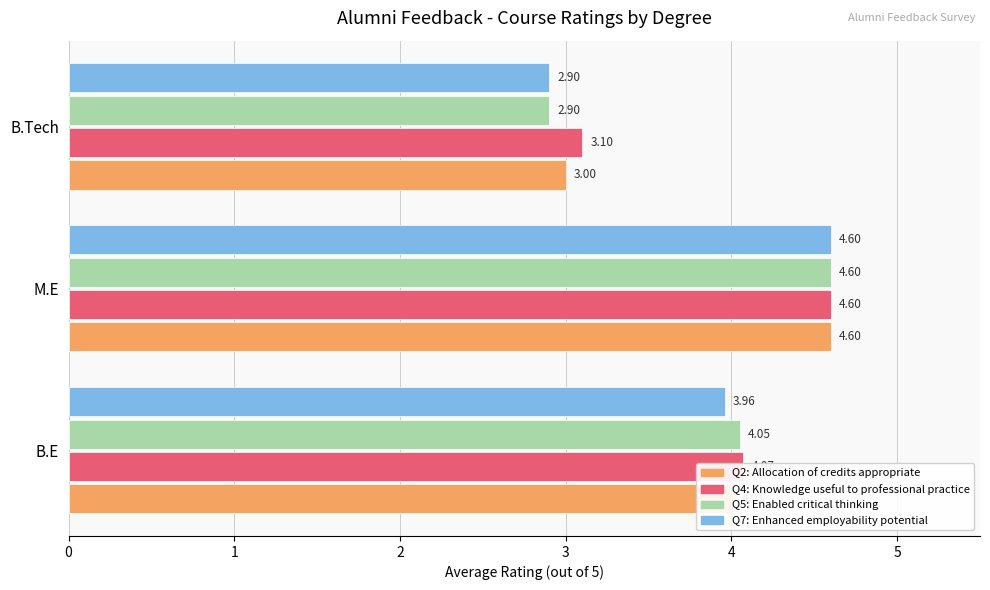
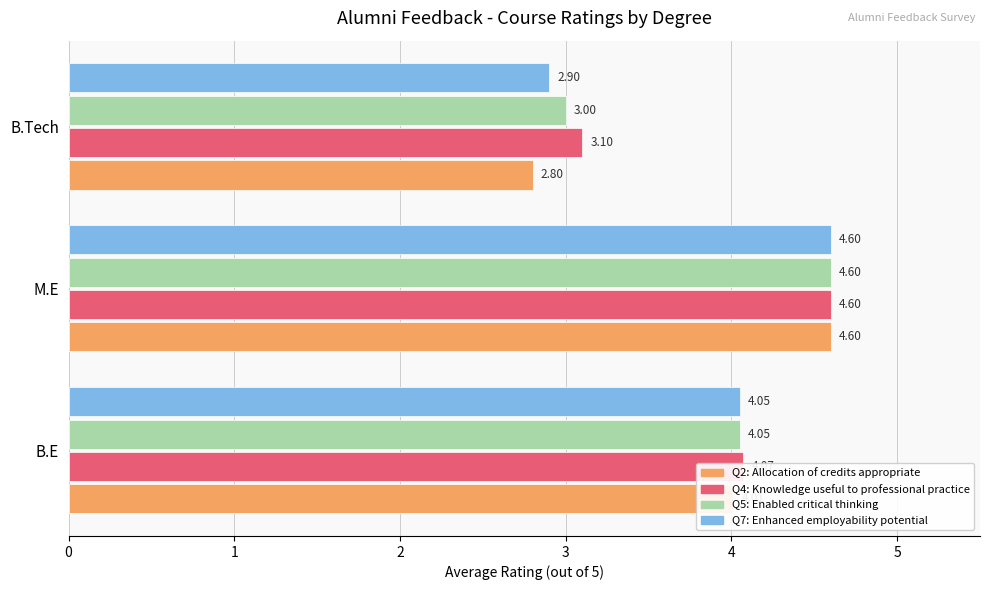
Q5: Enabled critical thinking, B.Tech: 2.90 -> 3.00
Q2: Allocation of credits appropriate, B.Tech: 3.00 -> 2.80
Q7: Enhanced employability potential, B.E: 3.96 -> 4.05
